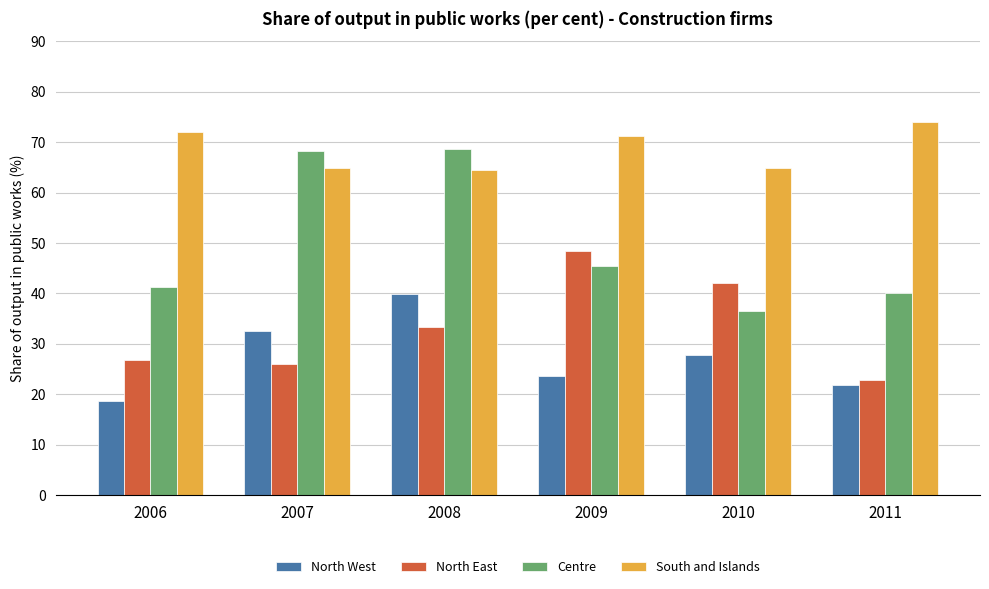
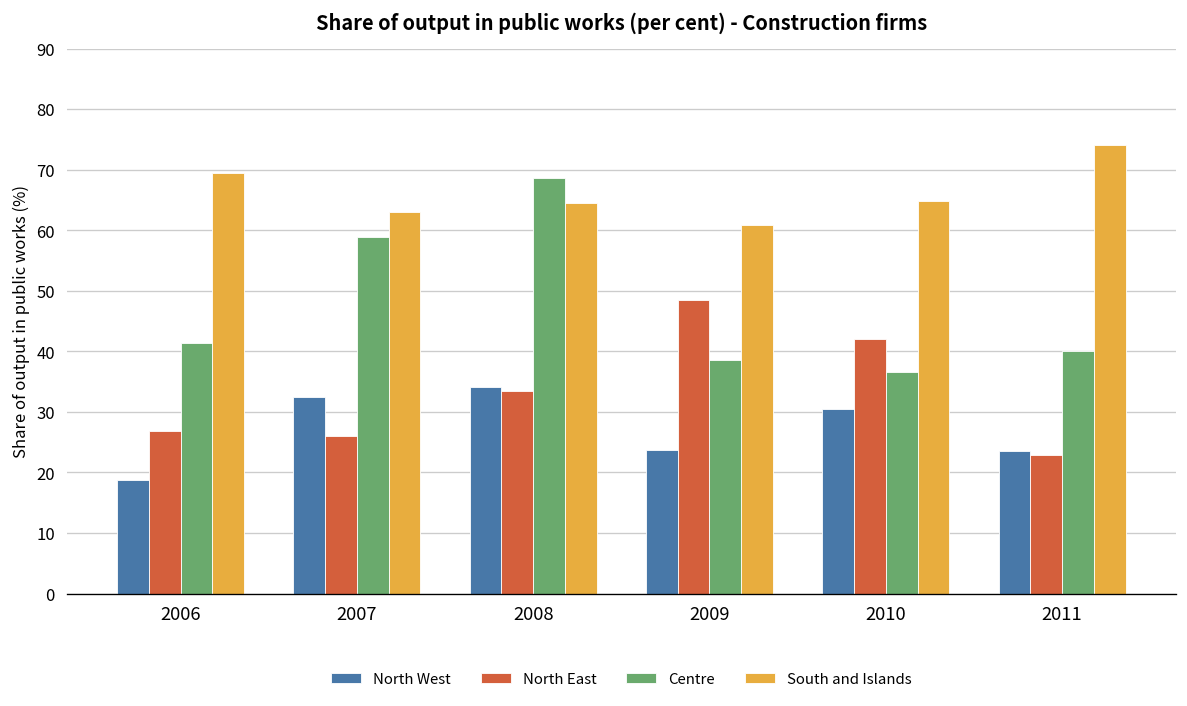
South and Islands, 2006: 72 -> 69
Centre, 2007: 68 -> 59
South and Islands, 2007: 65 -> 63
North West, 2008: 40 -> 34
Centre, 2009: 45 -> 39
South and Islands, 2009: 71 -> 61
North West, 2010: 28 -> 30
North West, 2011: 22 -> 24
